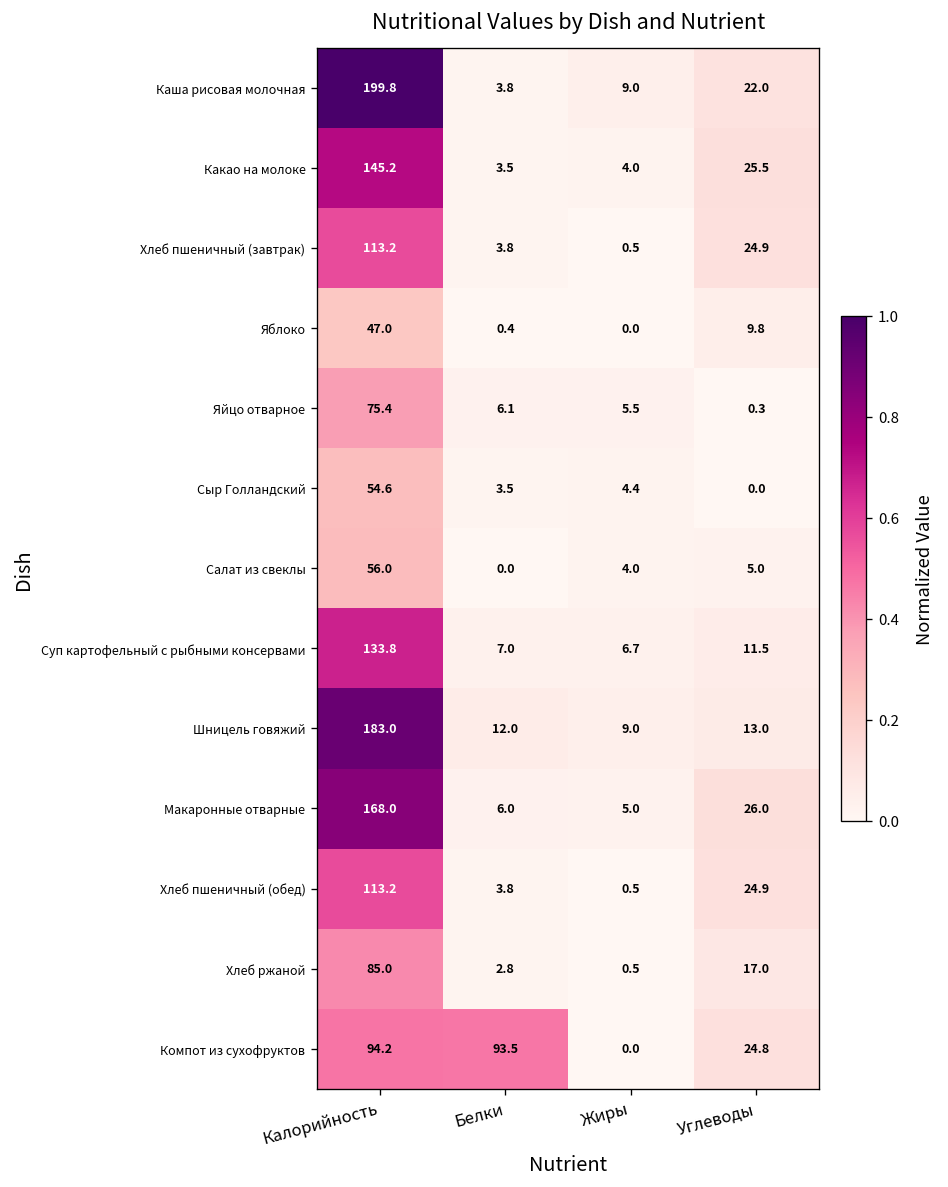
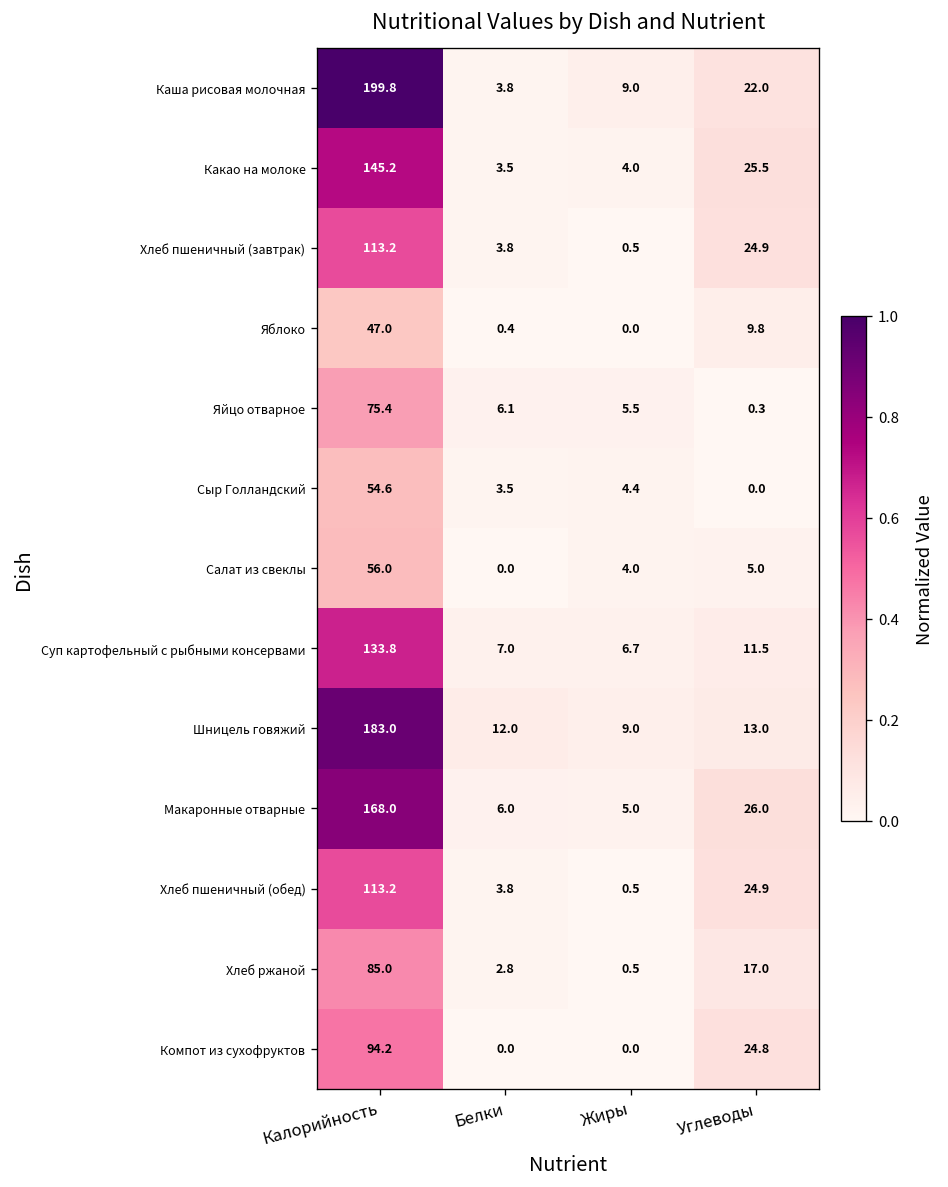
Компот из сухофруктов, Белки: 93.5 -> 0.0
